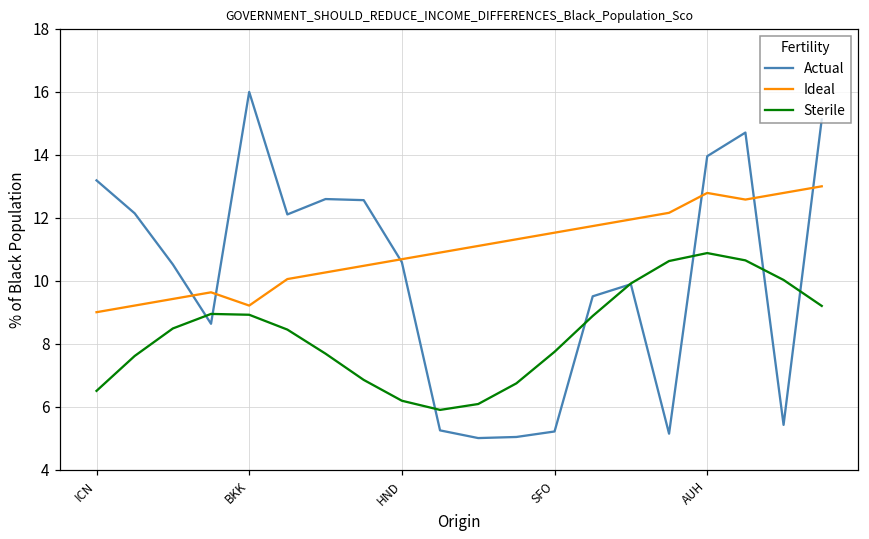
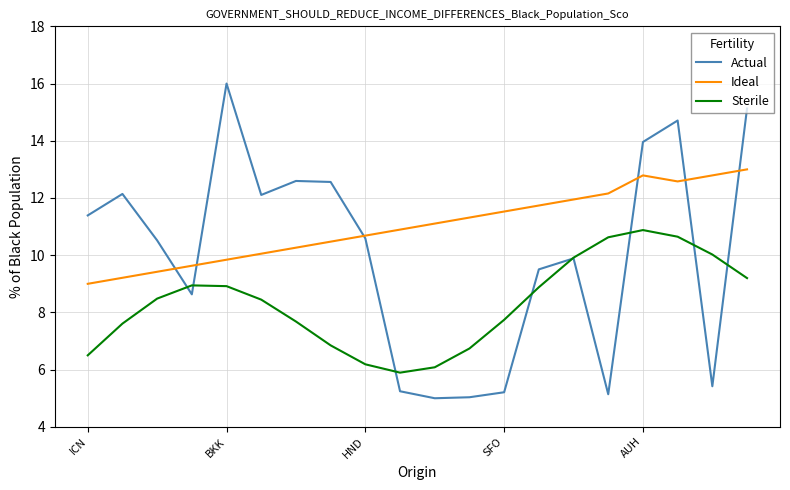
Actual, ICN: 13.2 -> 11.4
Ideal, BKK: 9.2 -> 9.8
